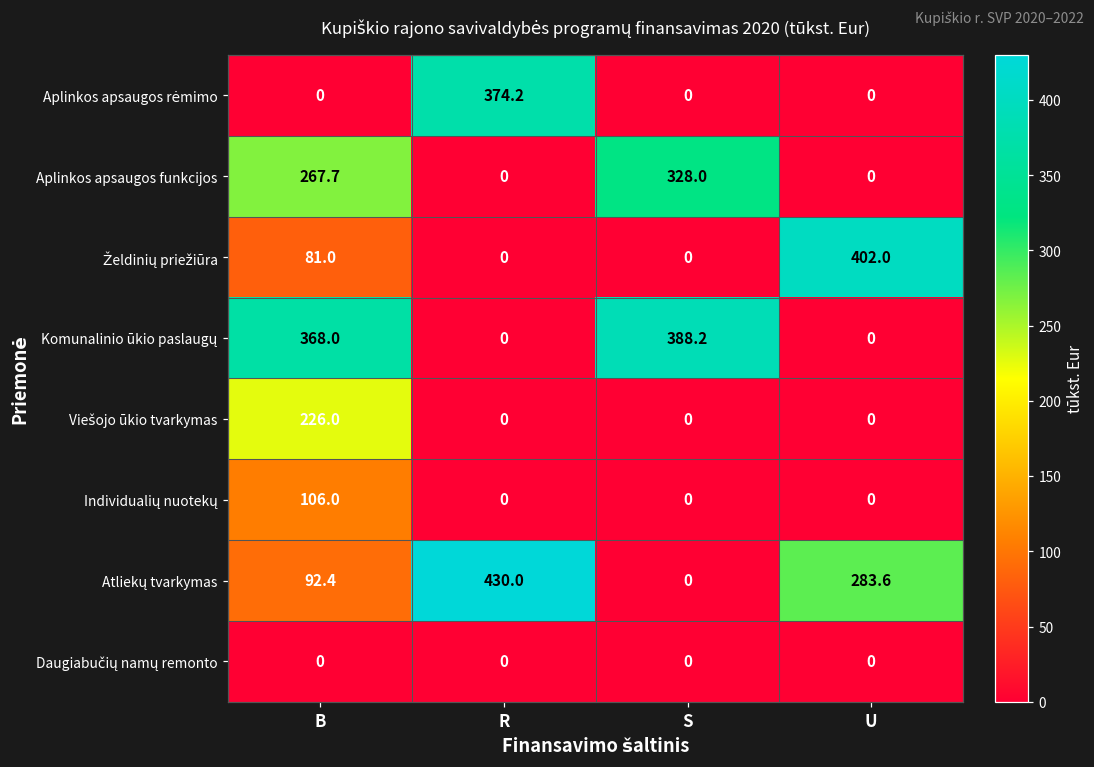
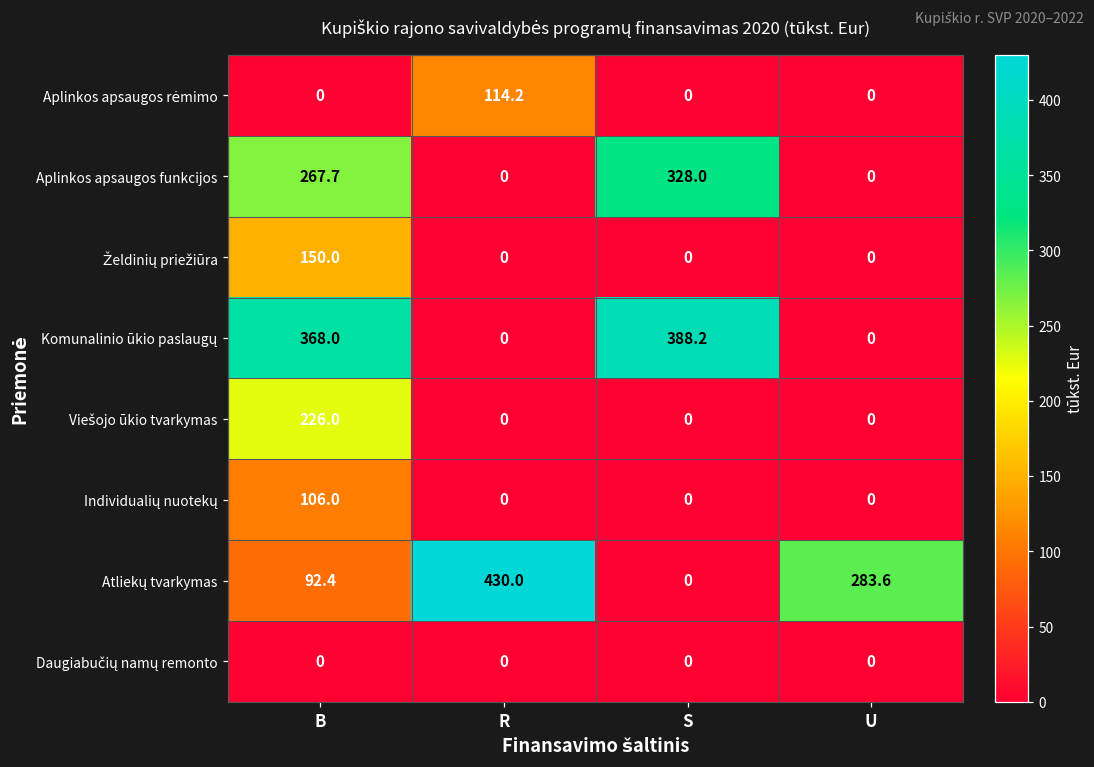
Aplinkos apsaugos rėmimo, R: 374.2 -> 114.2
Želdinių priežiūra, B: 81.0 -> 150.0
Želdinių priežiūra, U: 402.0 -> 0
